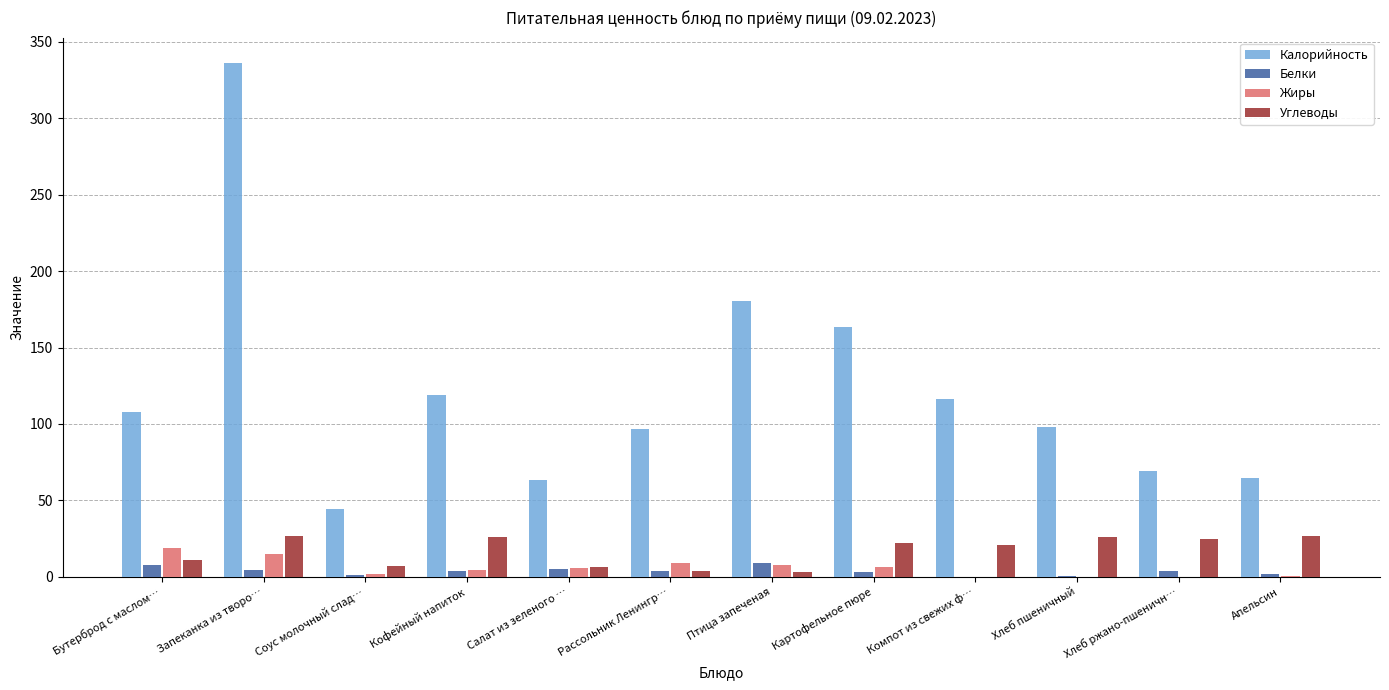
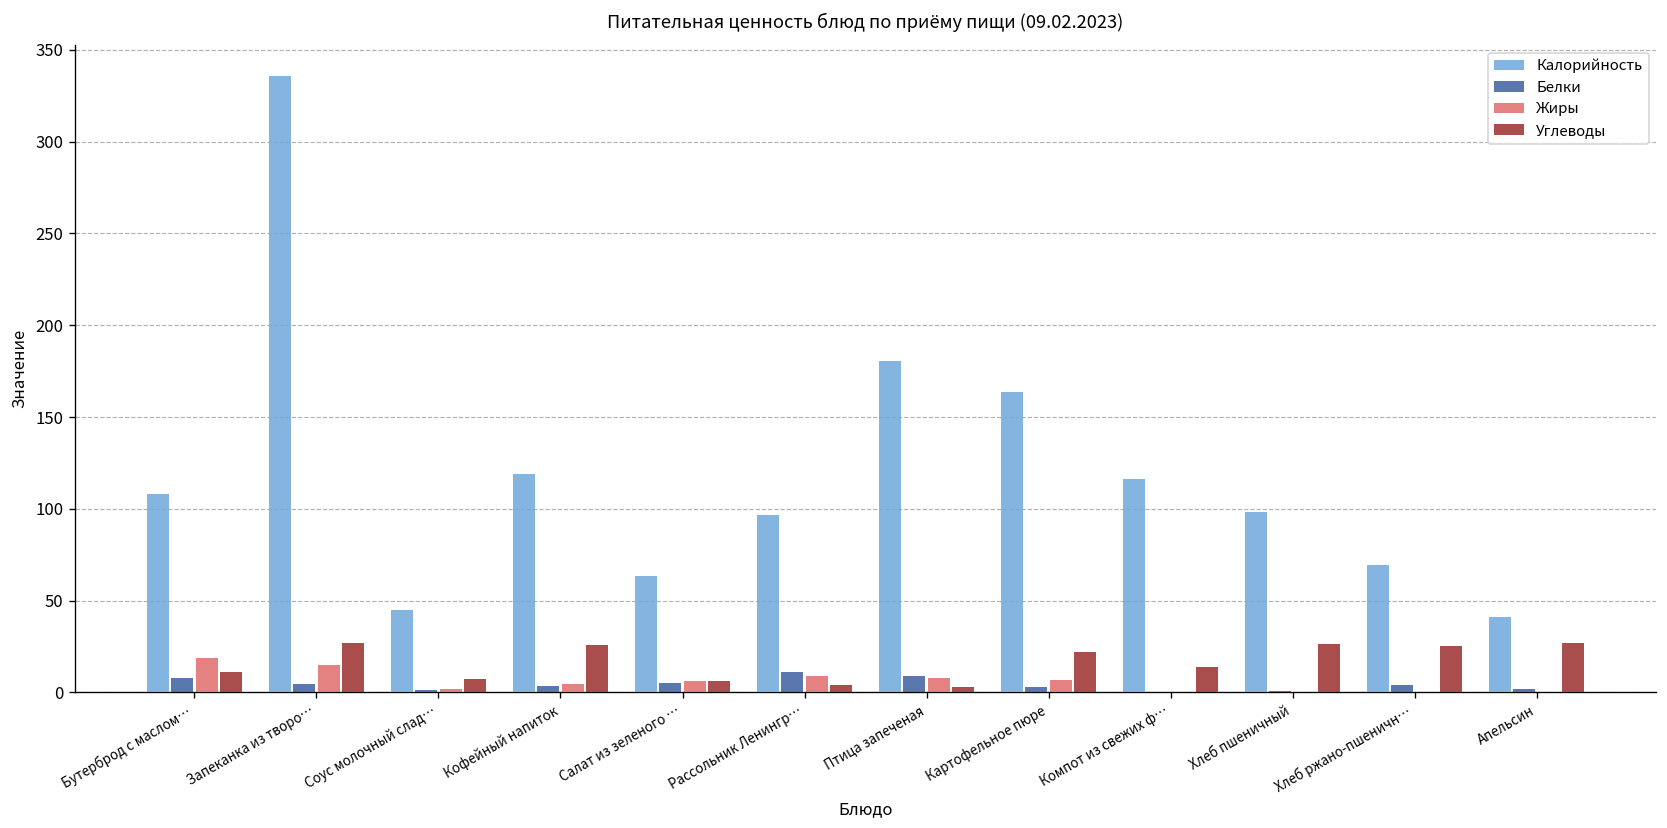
Белки, Рассольник Ленингр…: 4 -> 11
Углеводы, Компот из свежих ф…: 21 -> 14
Калорийность, Апельсин: 65 -> 41
